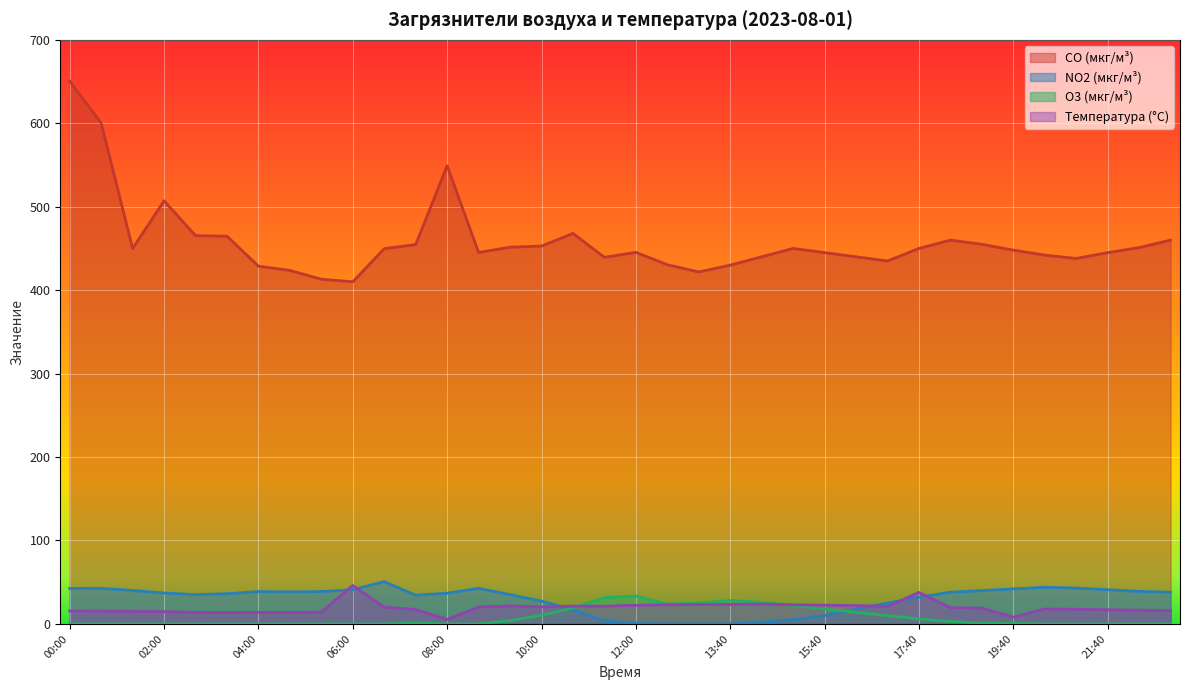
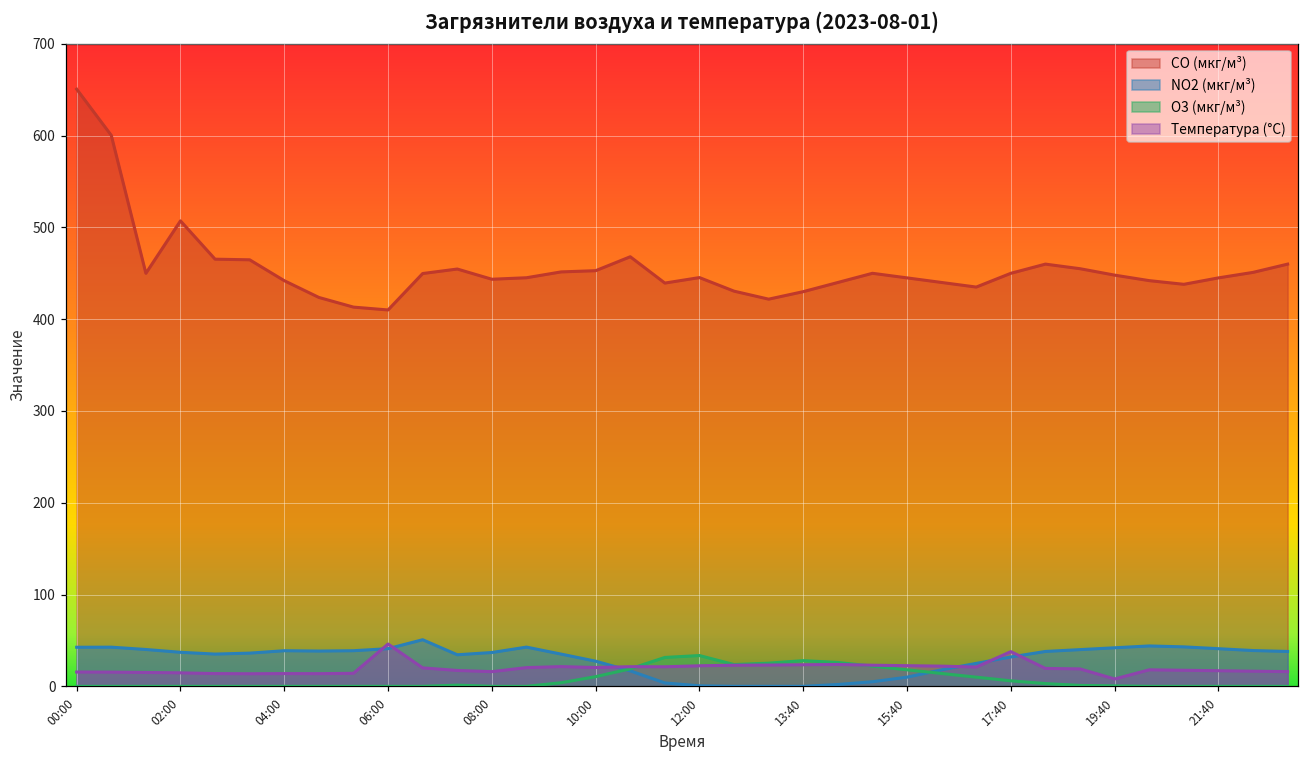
CO (мкг/м³), 04:00: 430 -> 440
CO (мкг/м³), 08:00: 550 -> 440
Температура (°C), 08:00: 10 -> 20
